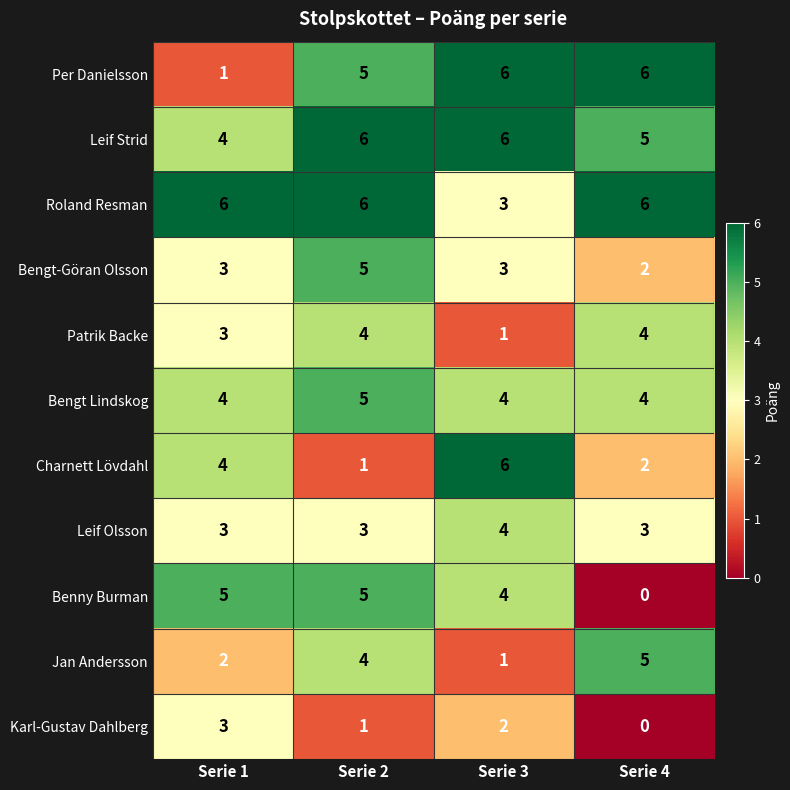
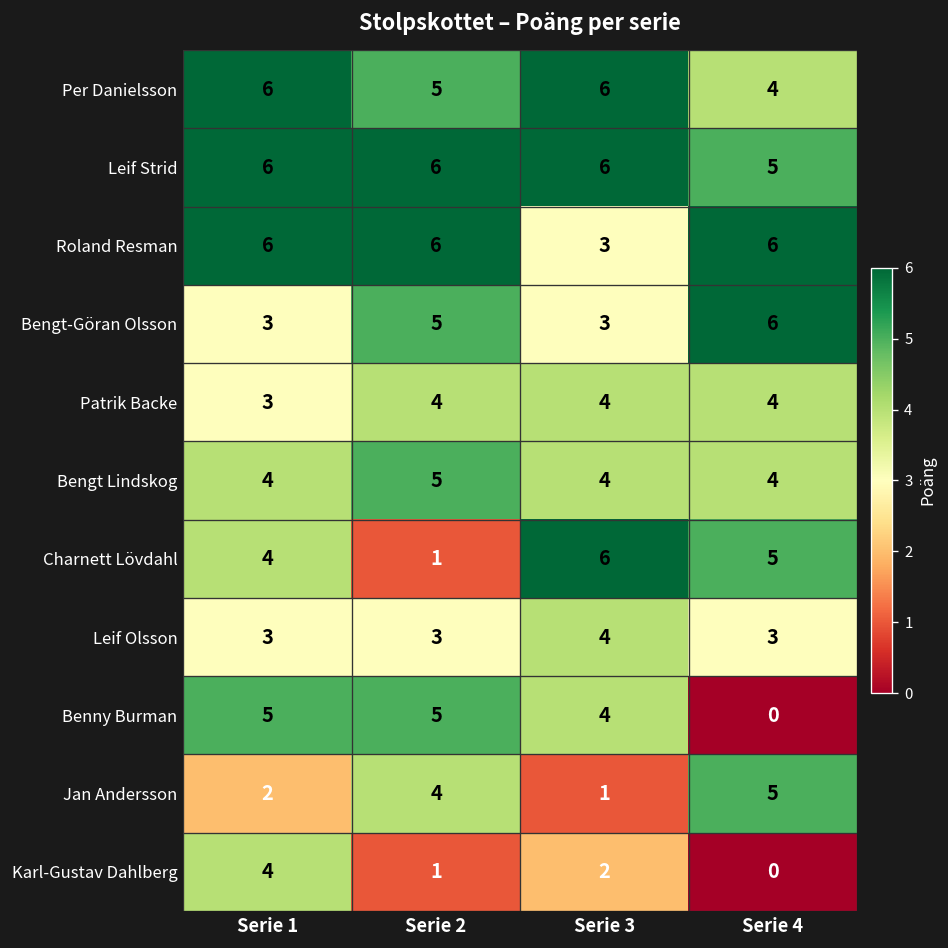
Per Danielsson, Serie 1: 1 -> 6
Per Danielsson, Serie 4: 6 -> 4
Leif Strid, Serie 1: 4 -> 6
Bengt-Göran Olsson, Serie 4: 2 -> 6
Patrik Backe, Serie 3: 1 -> 4
Charnett Lövdahl, Serie 4: 2 -> 5
Karl-Gustav Dahlberg, Serie 1: 3 -> 4
